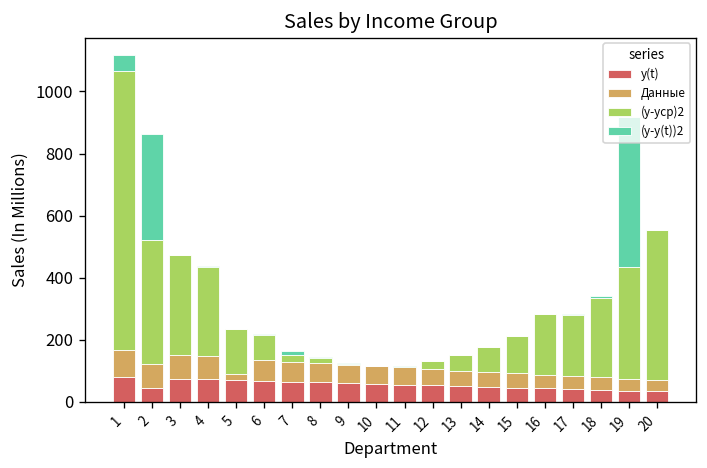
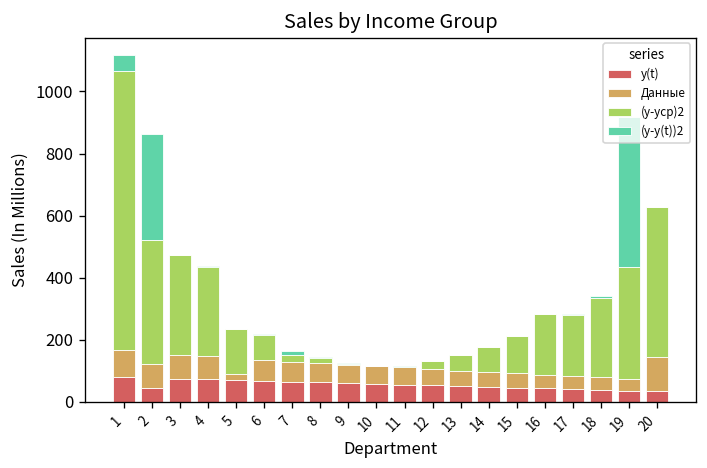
Данные, 20: 40 -> 110
